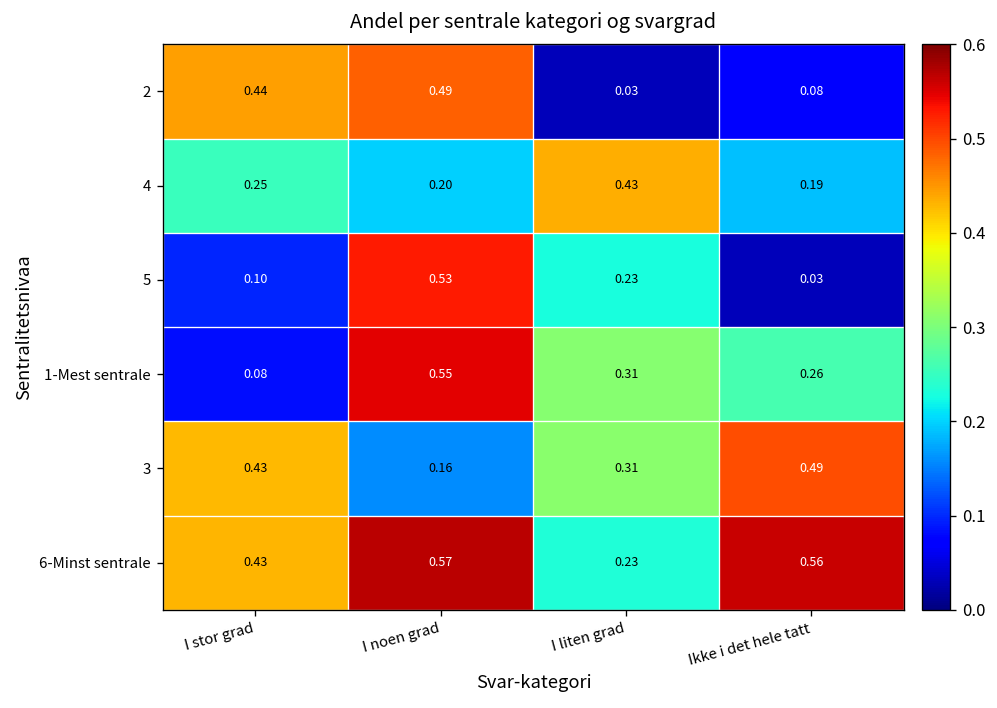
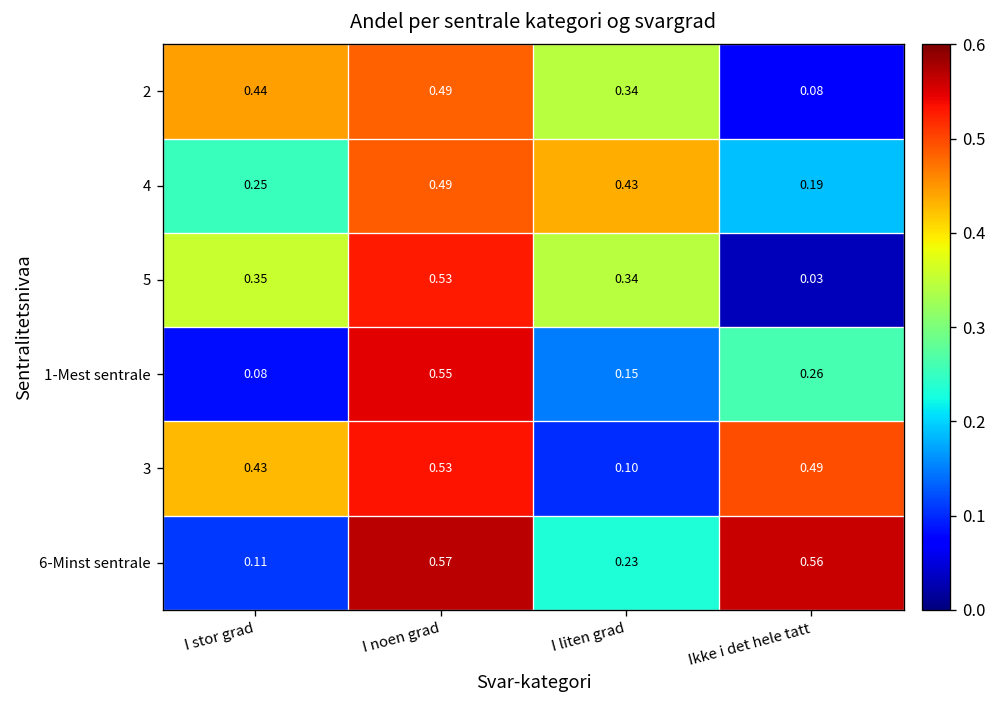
2, I liten grad: 0.03 -> 0.34
4, I noen grad: 0.20 -> 0.49
5, I stor grad: 0.10 -> 0.35
5, I liten grad: 0.23 -> 0.34
1-Mest sentrale, I liten grad: 0.31 -> 0.15
3, I noen grad: 0.16 -> 0.53
3, I liten grad: 0.31 -> 0.10
6-Minst sentrale, I stor grad: 0.43 -> 0.11
